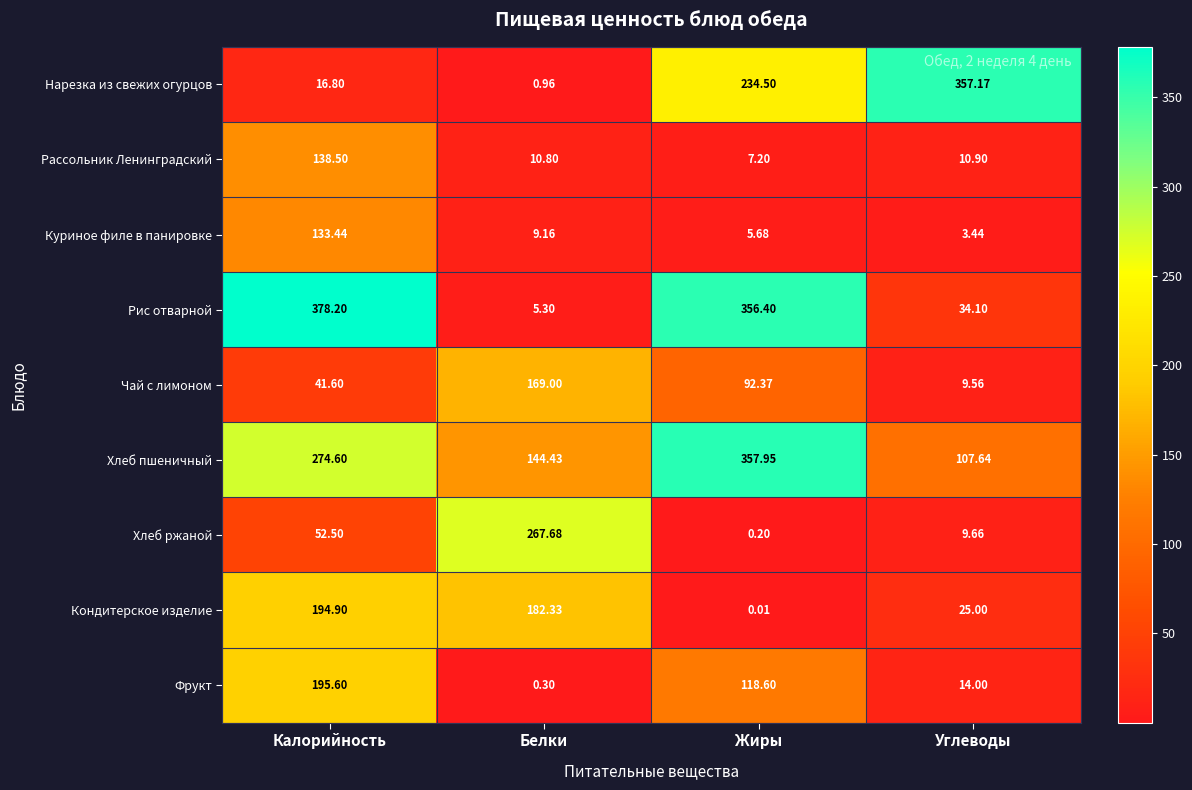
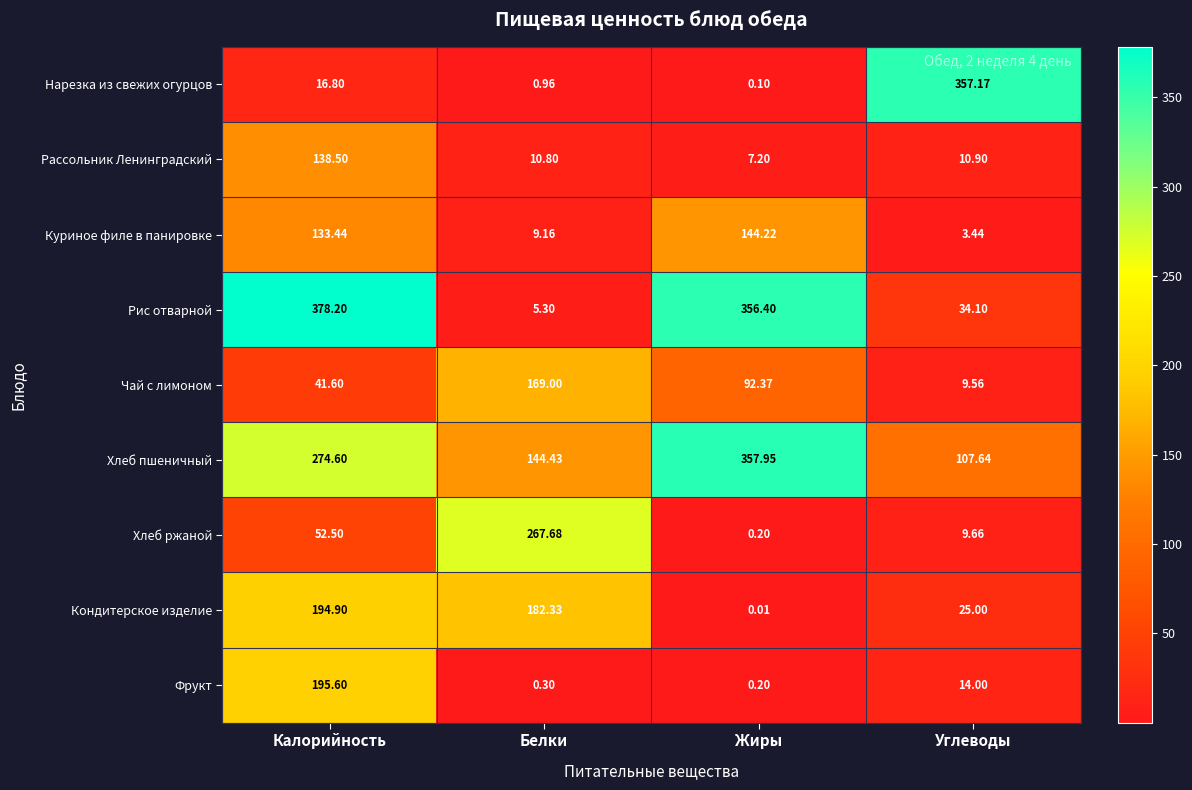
Нарезка из свежих огурцов, Жиры: 234.50 -> 0.10
Куриное филе в панировке, Жиры: 5.68 -> 144.22
Фрукт, Жиры: 118.60 -> 0.20
